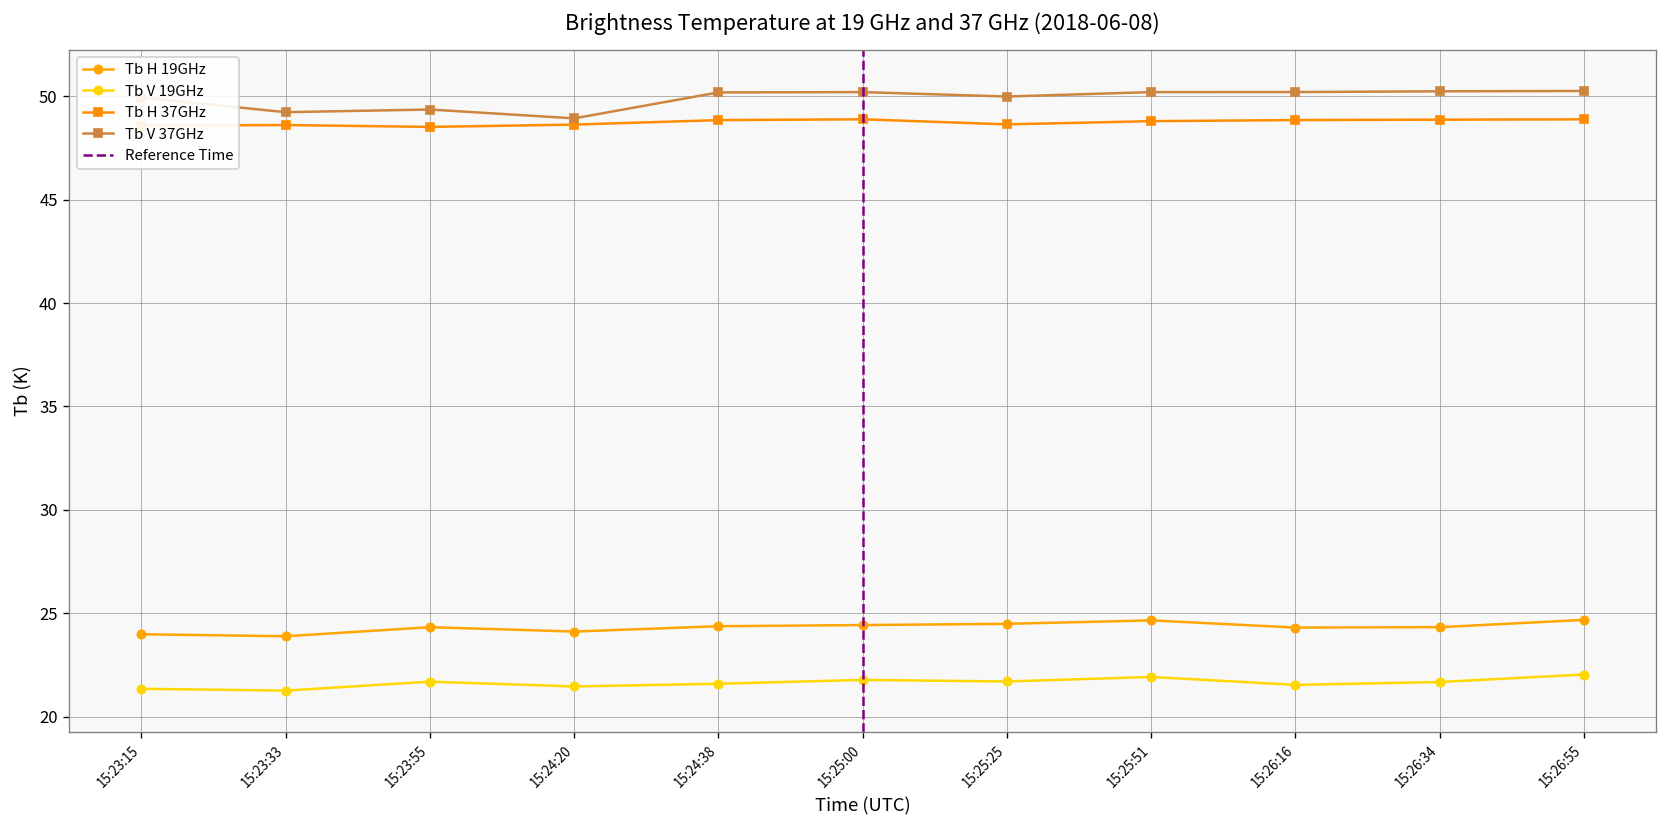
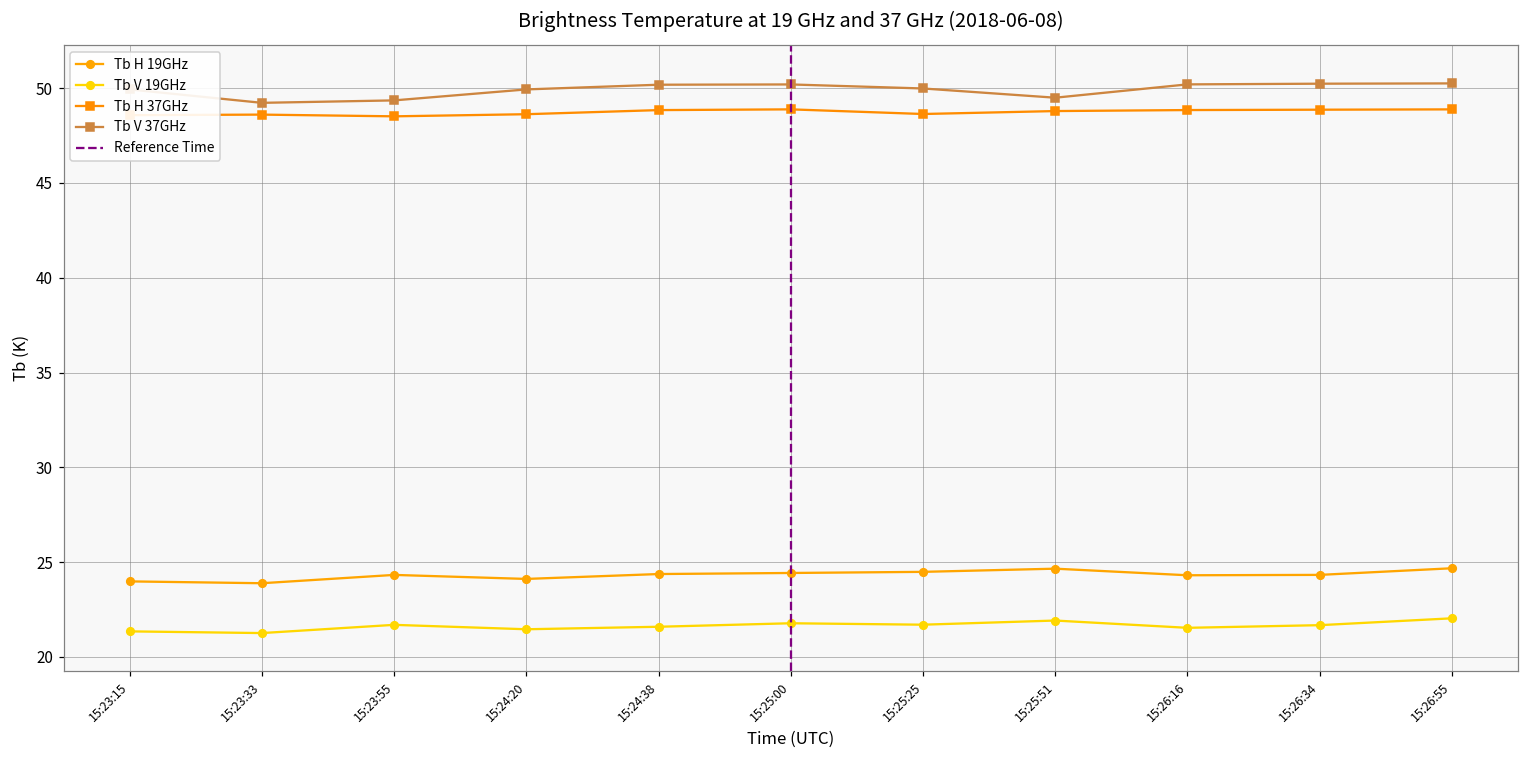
Tb V 37GHz, 15:24:20: 48.9 -> 49.9
Tb V 37GHz, 15:25:51: 50.2 -> 49.5
